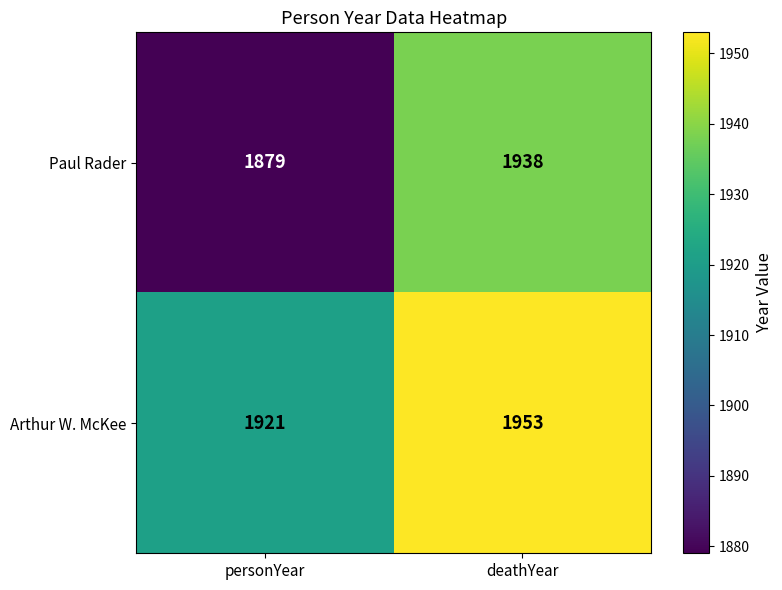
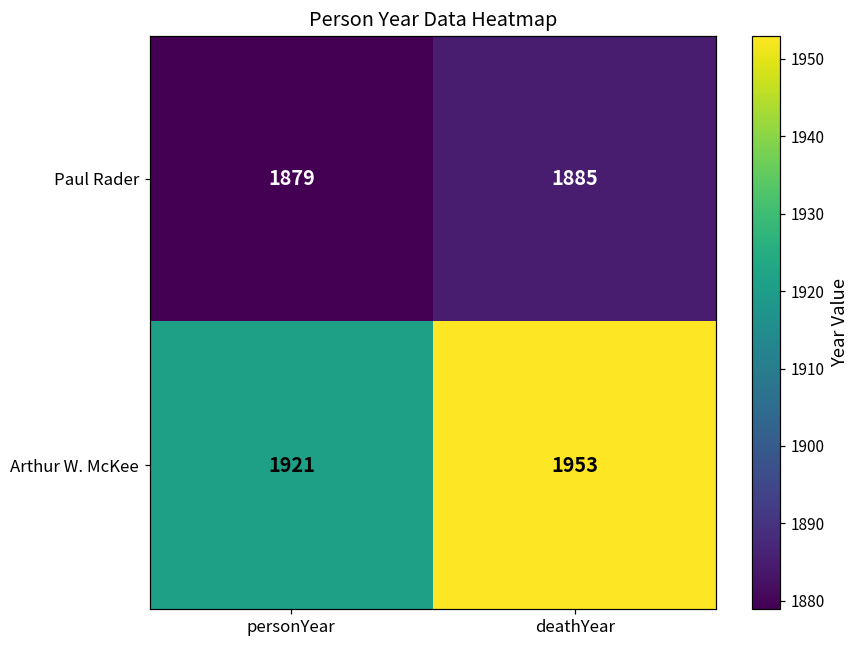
Paul Rader, deathYear: 1938 -> 1885
